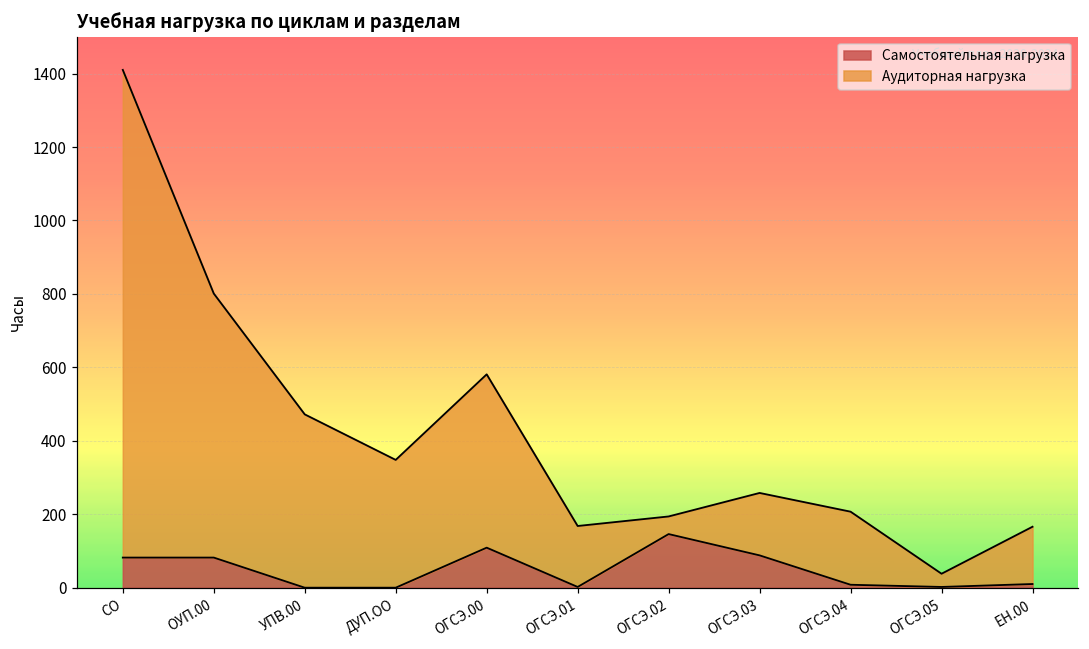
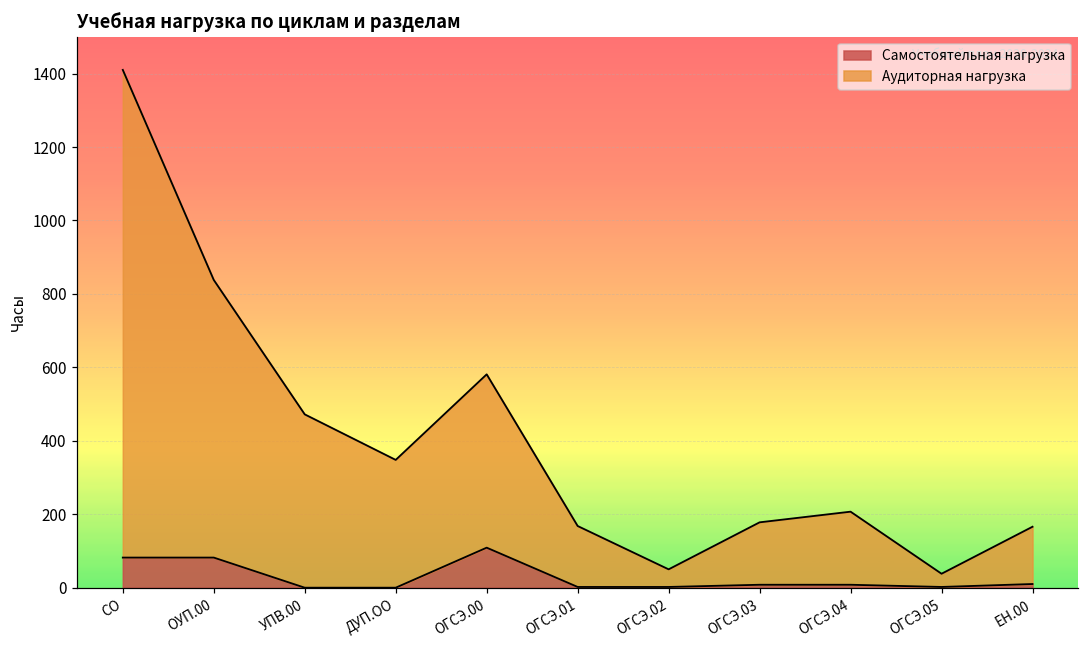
Аудиторная нагрузка, ОУП.00: 720 -> 760
Самостоятельная нагрузка, ОГСЭ.02: 150 -> 0
Самостоятельная нагрузка, ОГСЭ.03: 90 -> 10
